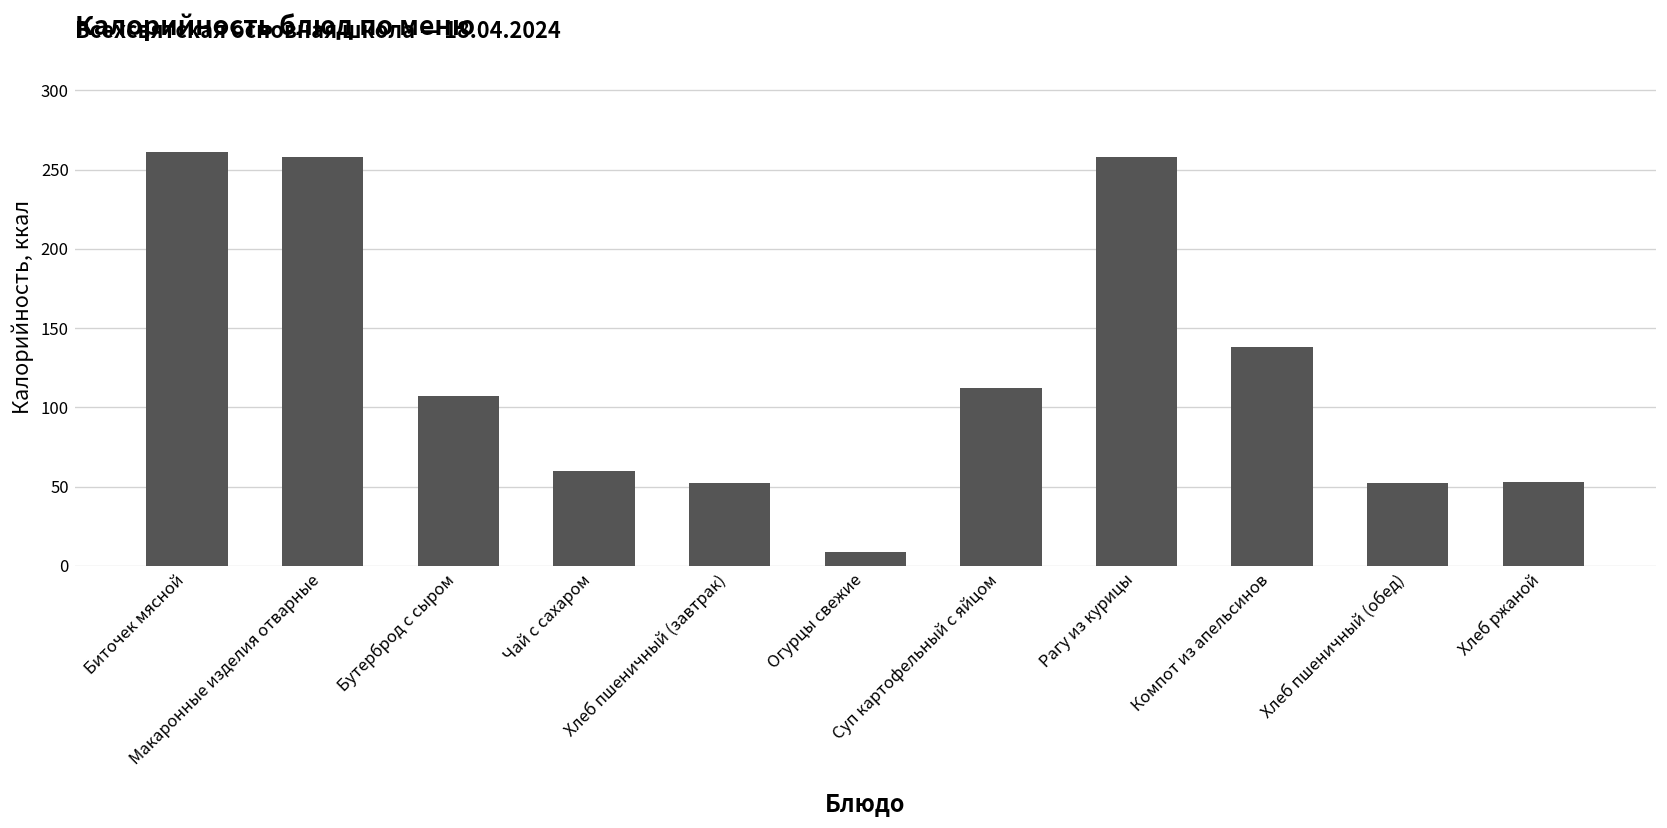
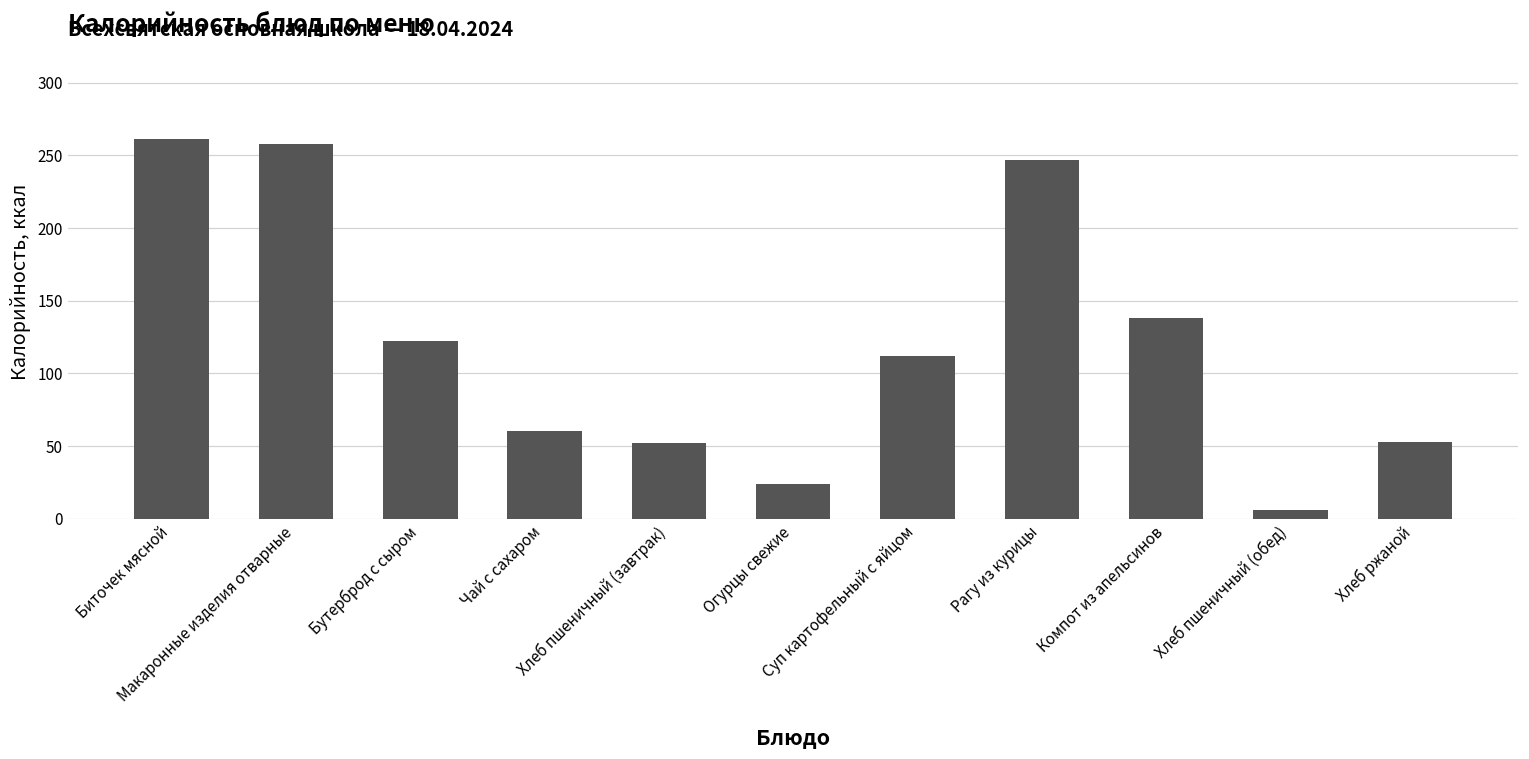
Бутерброд с сыром: 107 -> 122
Огурцы свежие: 9 -> 24
Рагу из курицы: 258 -> 247
Хлеб пшеничный (обед): 52 -> 6
